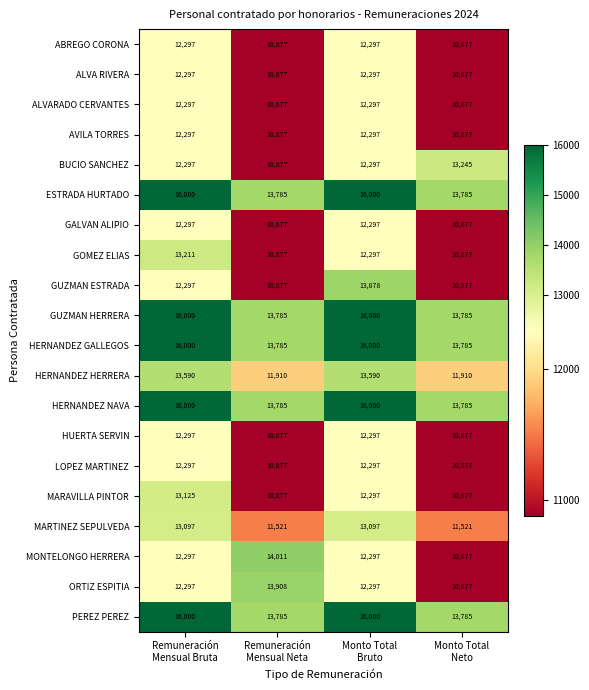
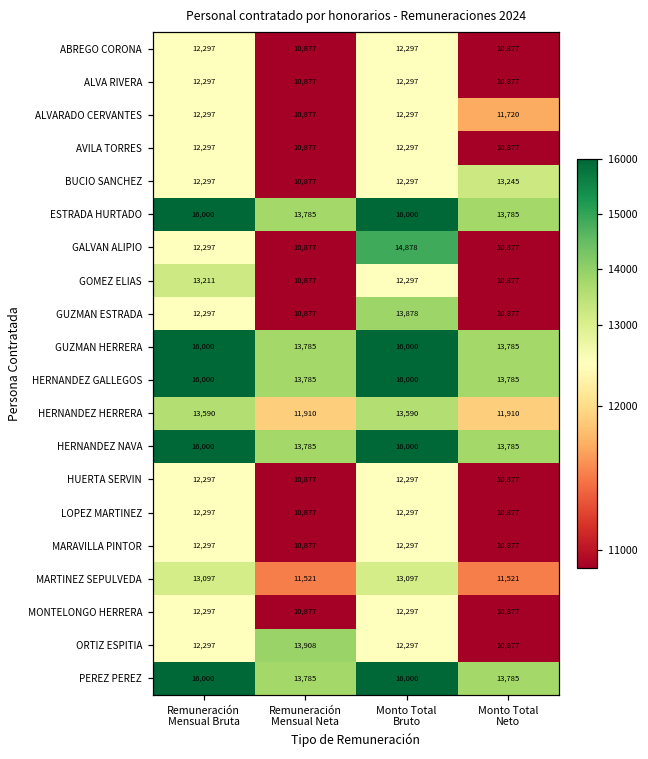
ALVARADO CERVANTES, Monto Total Neto: 10,877 -> 11,720
GALVAN ALIPIO, Monto Total Bruto: 12,297 -> 14,878
MARAVILLA PINTOR, Remuneración Mensual Bruta: 13,125 -> 12,297
MONTELONGO HERRERA, Remuneración Mensual Neta: 14,011 -> 10,877
